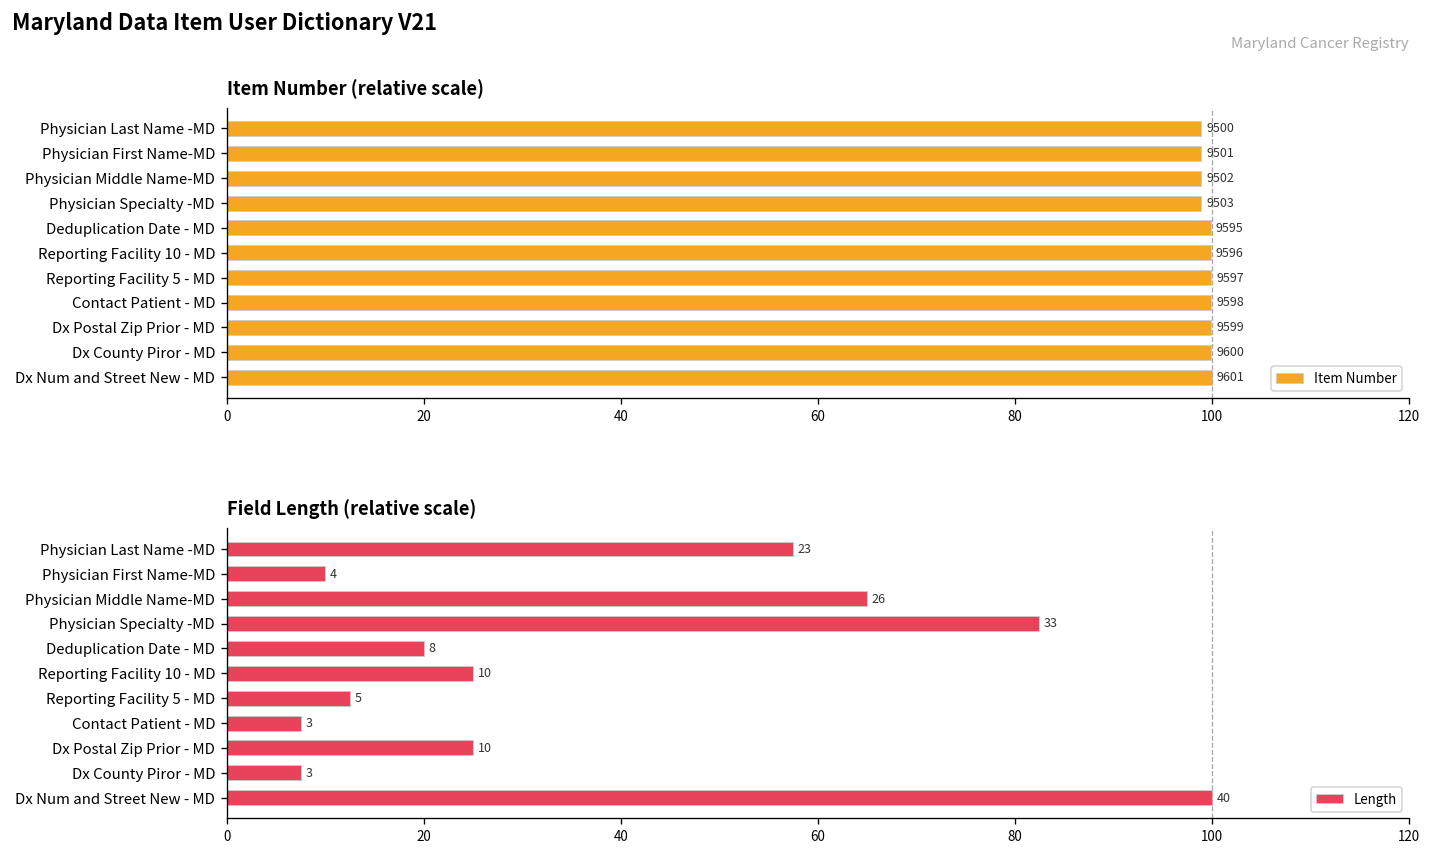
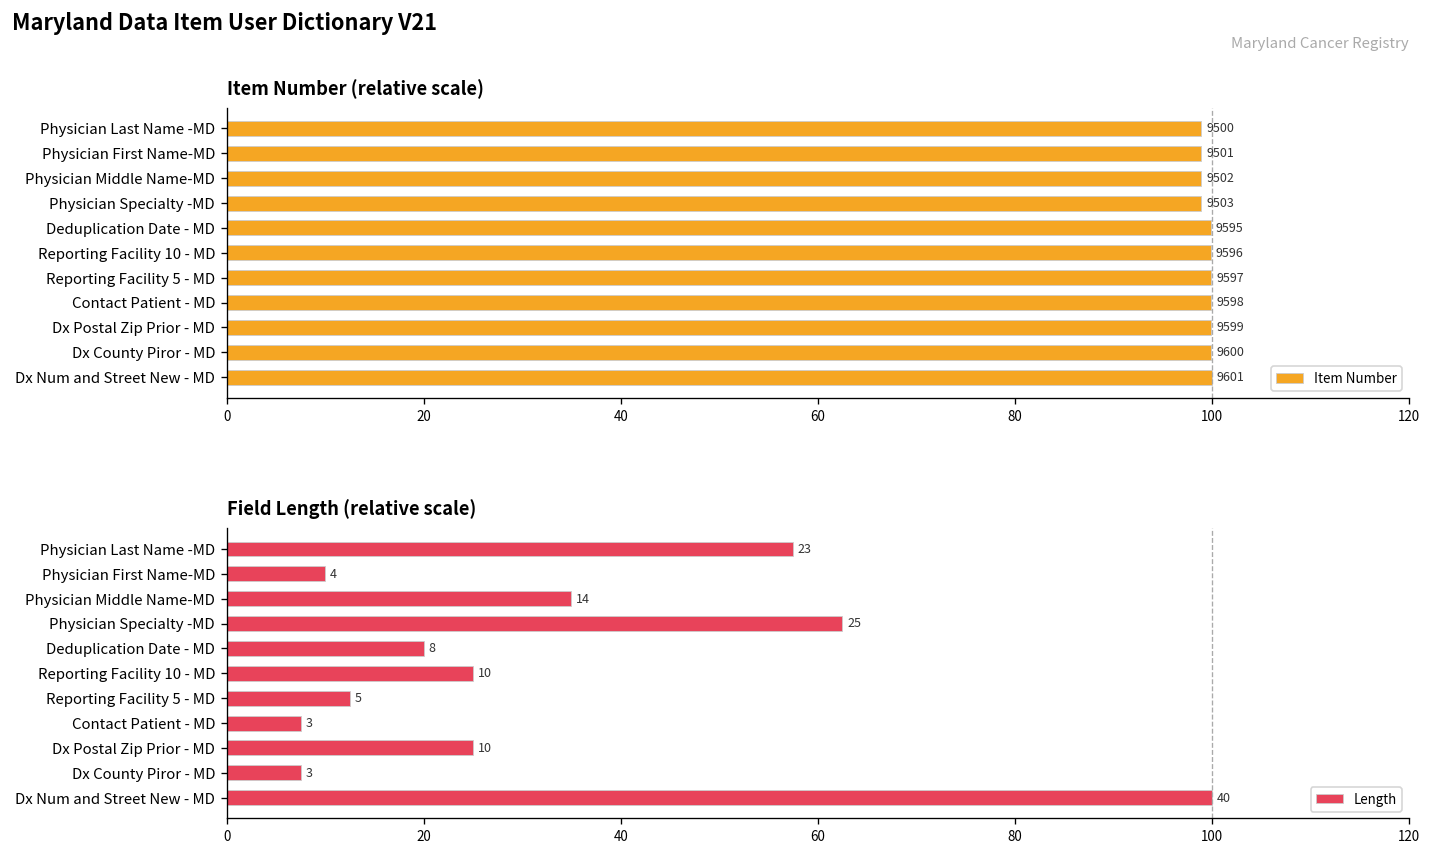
Field Length (relative scale), Physician Middle Name-MD: 26 -> 14
Field Length (relative scale), Physician Specialty -MD: 33 -> 25
